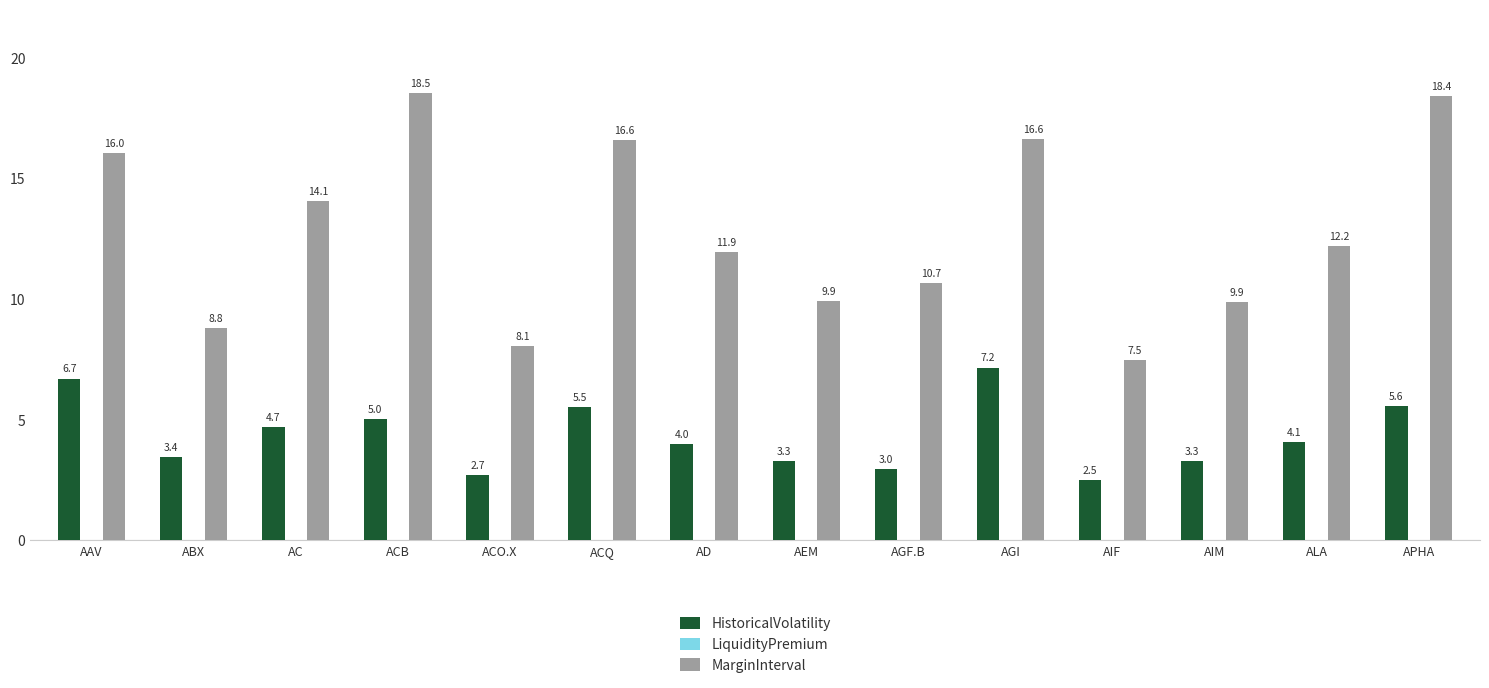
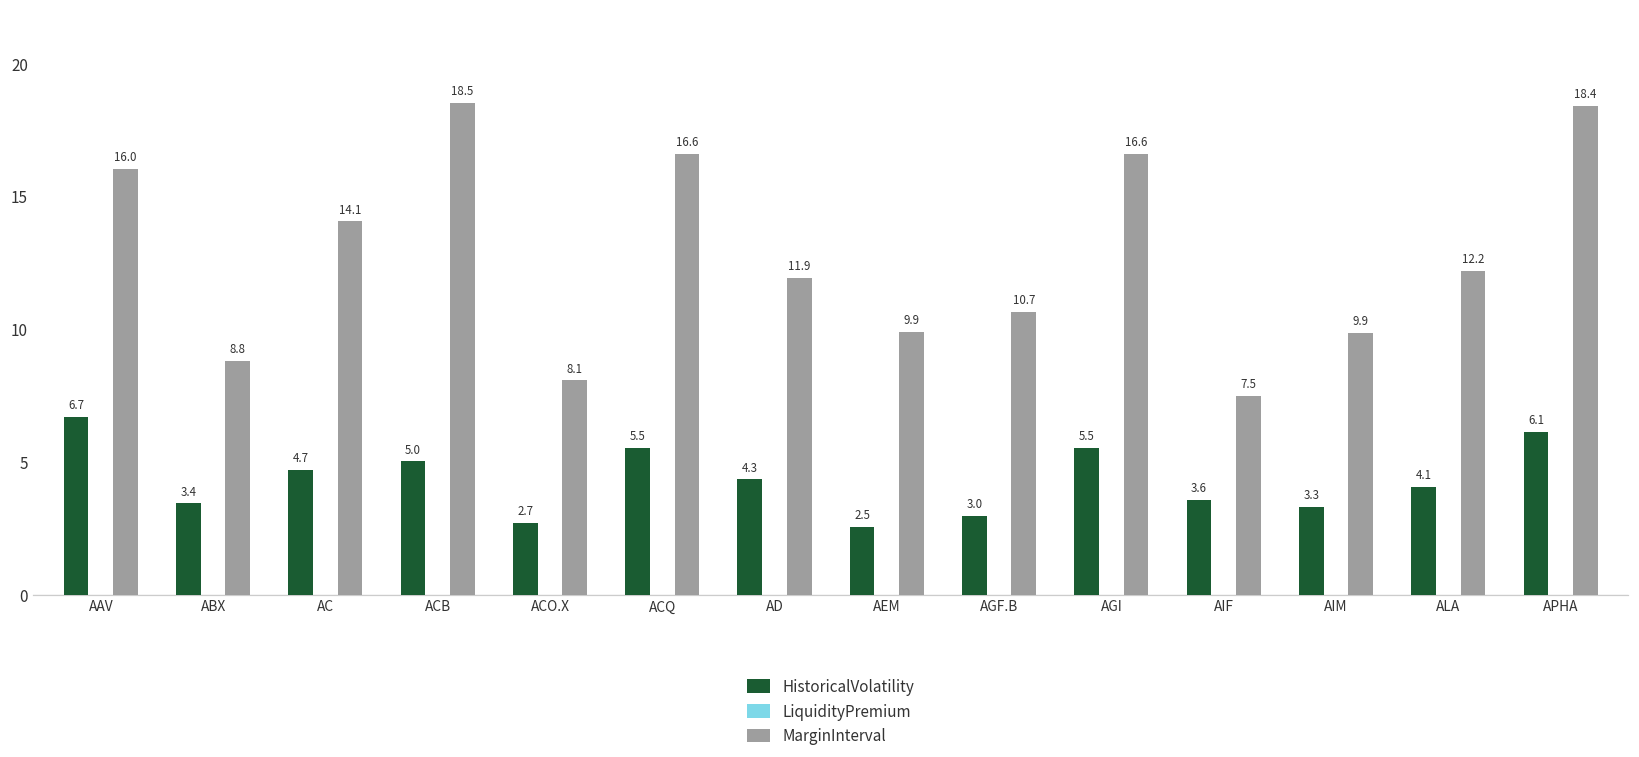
HistoricalVolatility, AD: 4.0 -> 4.3
HistoricalVolatility, AEM: 3.3 -> 2.5
HistoricalVolatility, AGI: 7.2 -> 5.5
HistoricalVolatility, AIF: 2.5 -> 3.6
HistoricalVolatility, APHA: 5.6 -> 6.1
